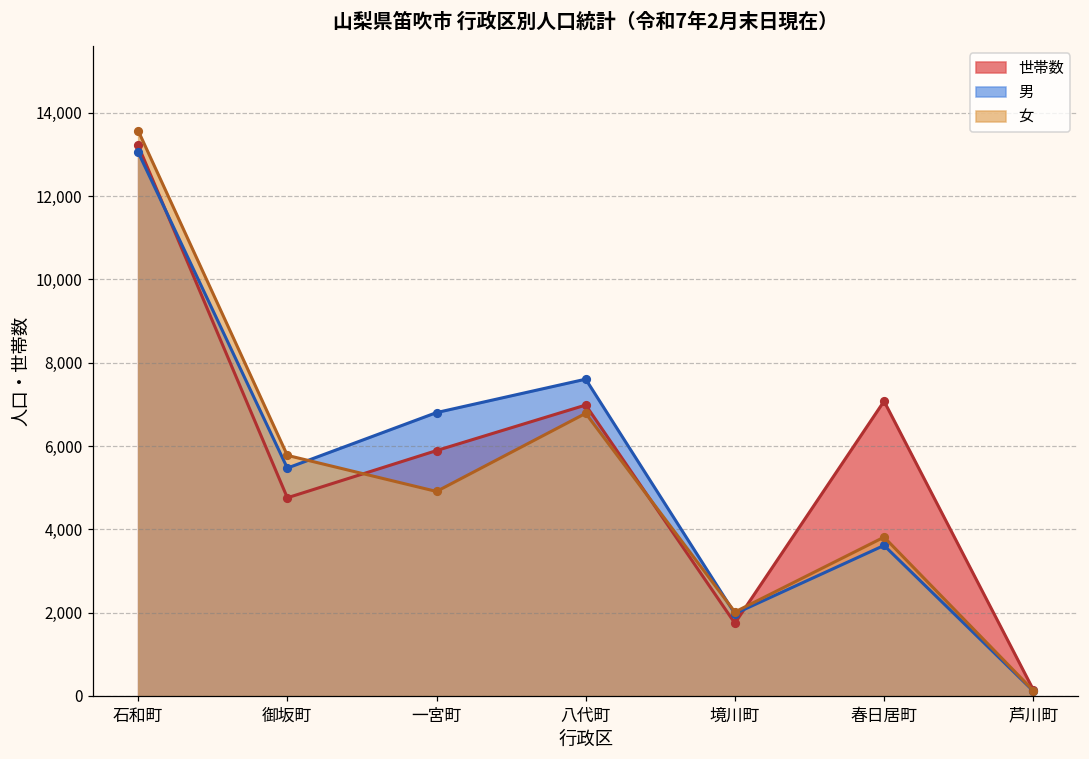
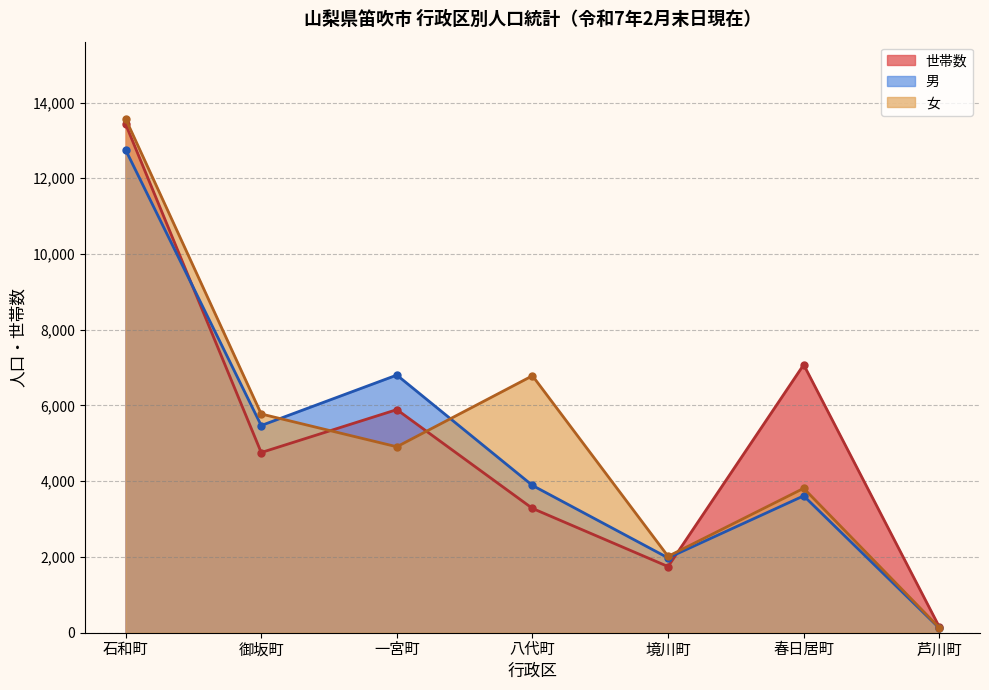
世帯数, 石和町: 13,200 -> 13,400
男, 石和町: 13,100 -> 12,800
世帯数, 八代町: 7,000 -> 3,300
男, 八代町: 7,600 -> 3,900
